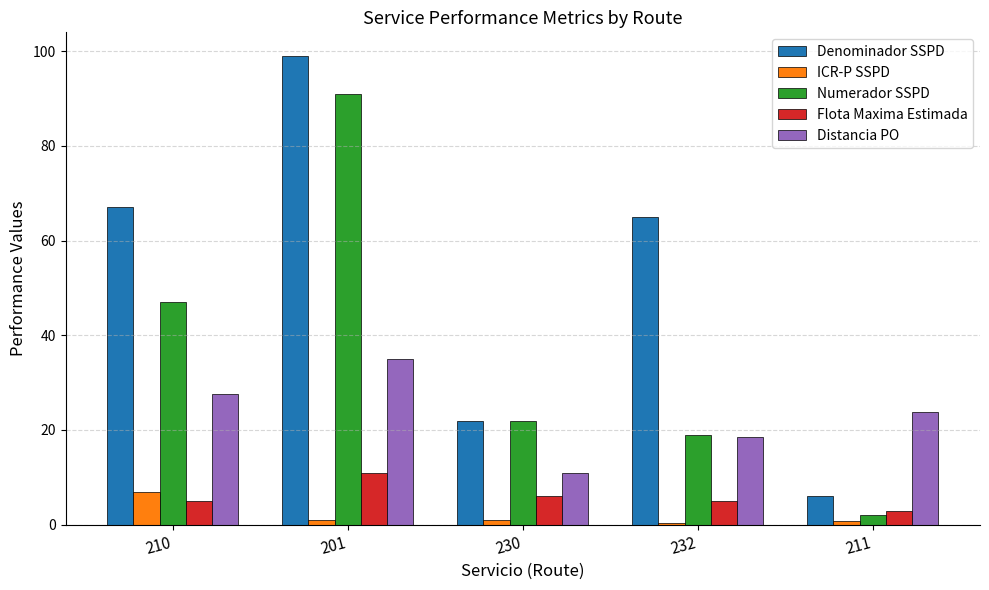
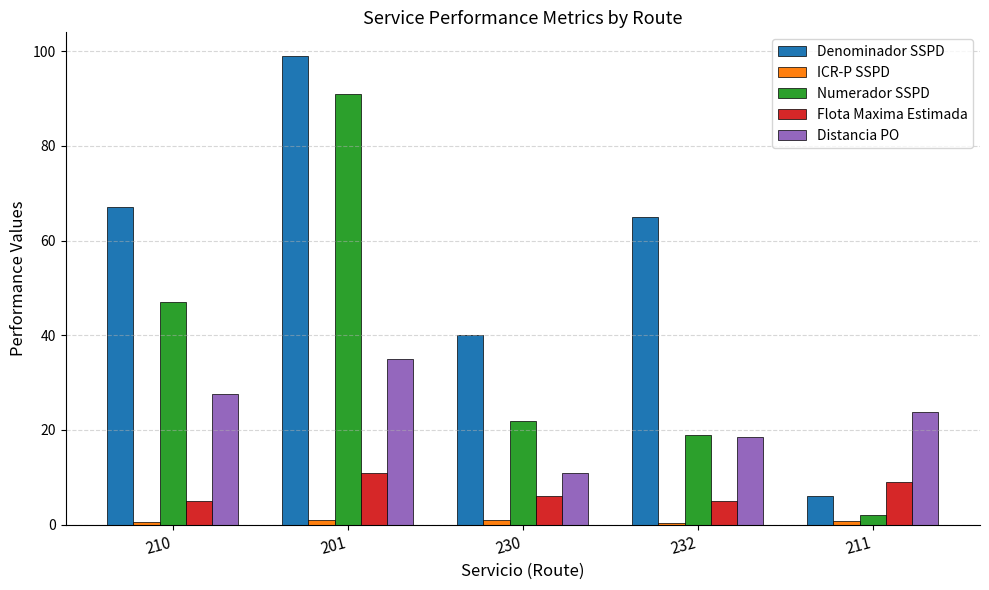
ICR-P SSPD, 210: 7 -> 1
Denominador SSPD, 230: 22 -> 40
Flota Maxima Estimada, 211: 3 -> 9
